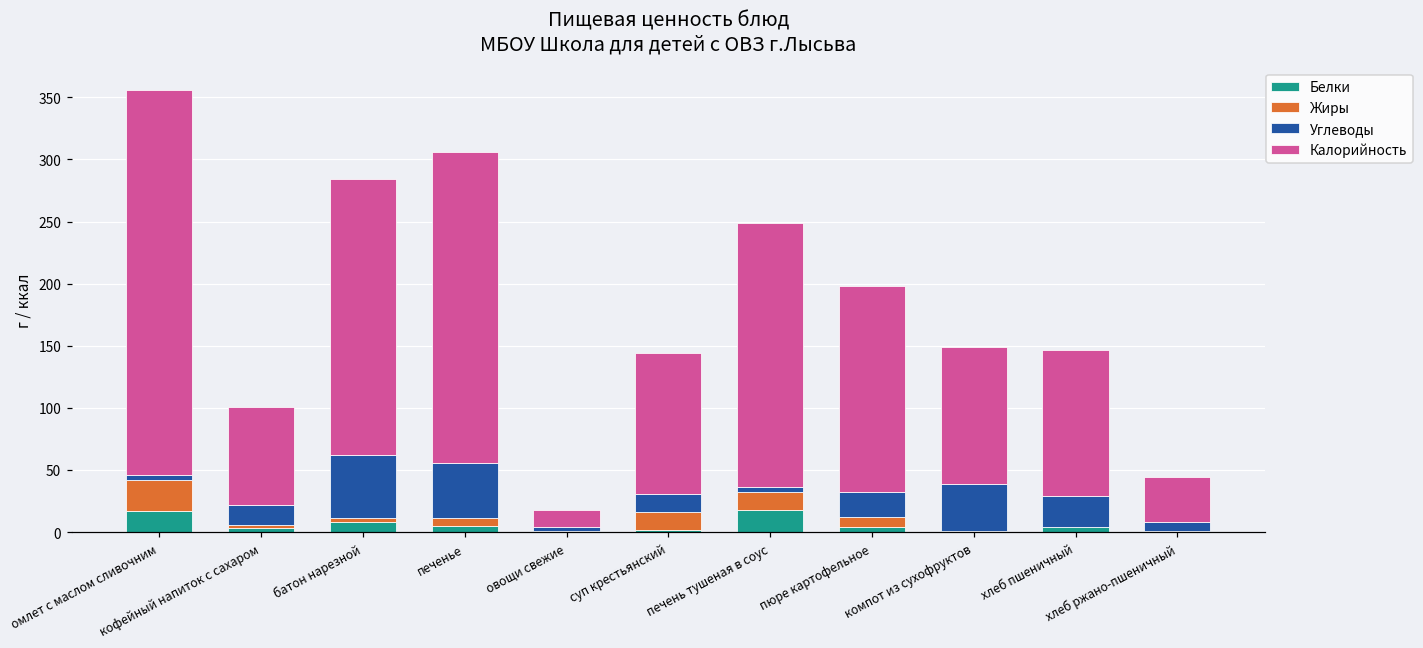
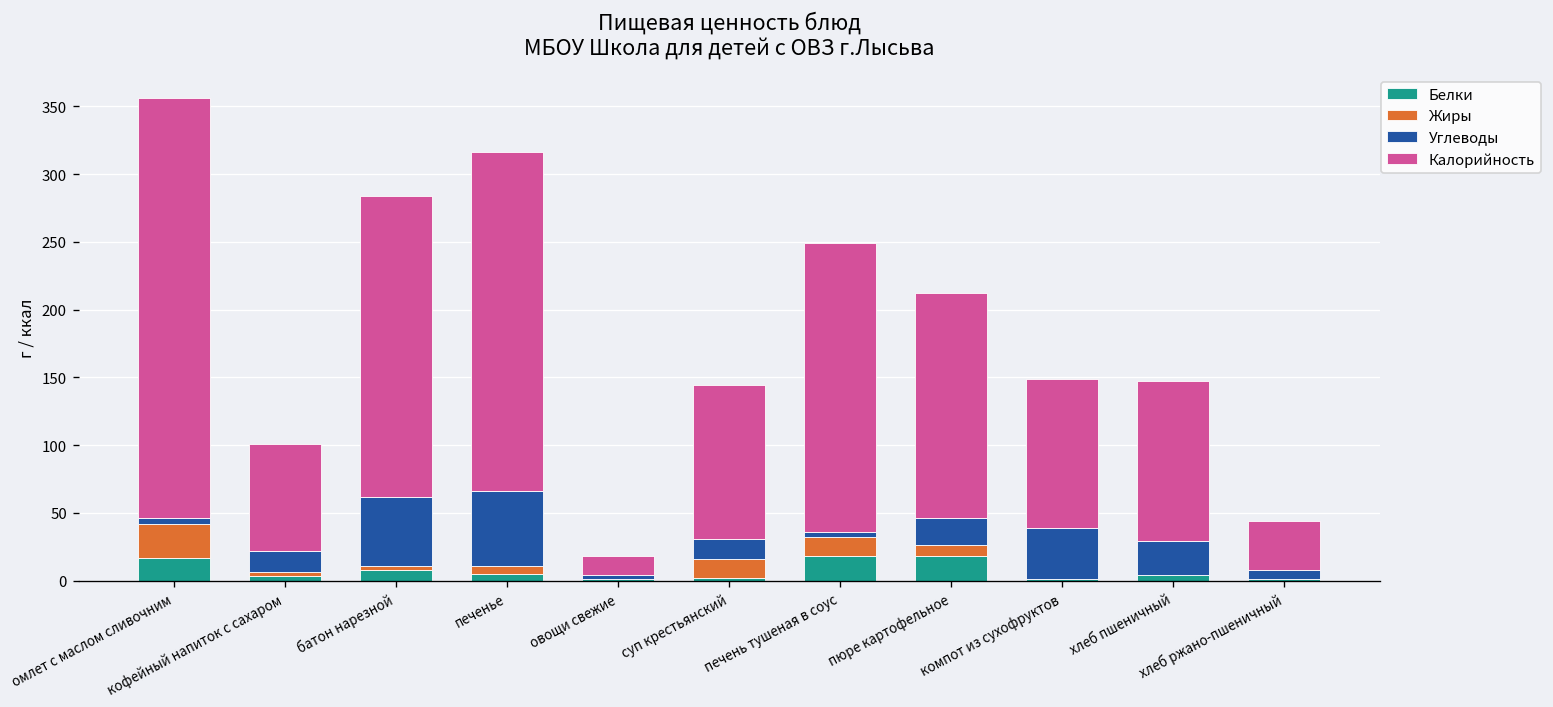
Углеводы, печенье: 45 -> 55
Белки, пюре картофельное: 4 -> 18
